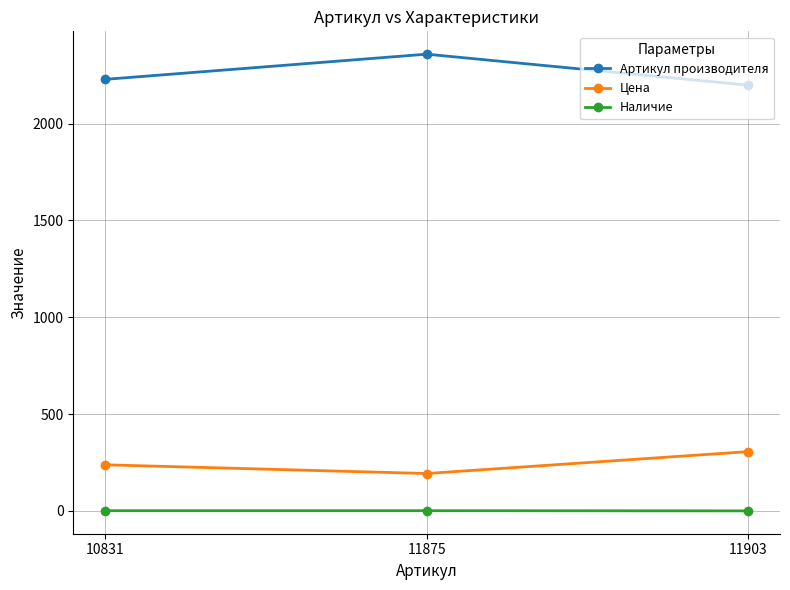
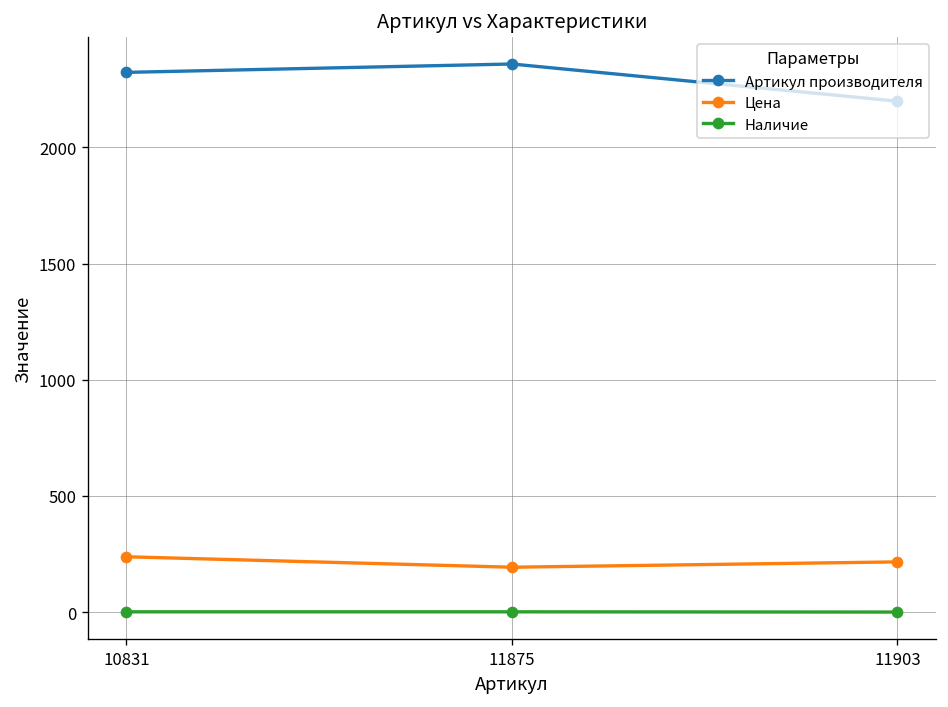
Артикул производителя, 10831: 2230 -> 2320
Цена, 11903: 310 -> 220
